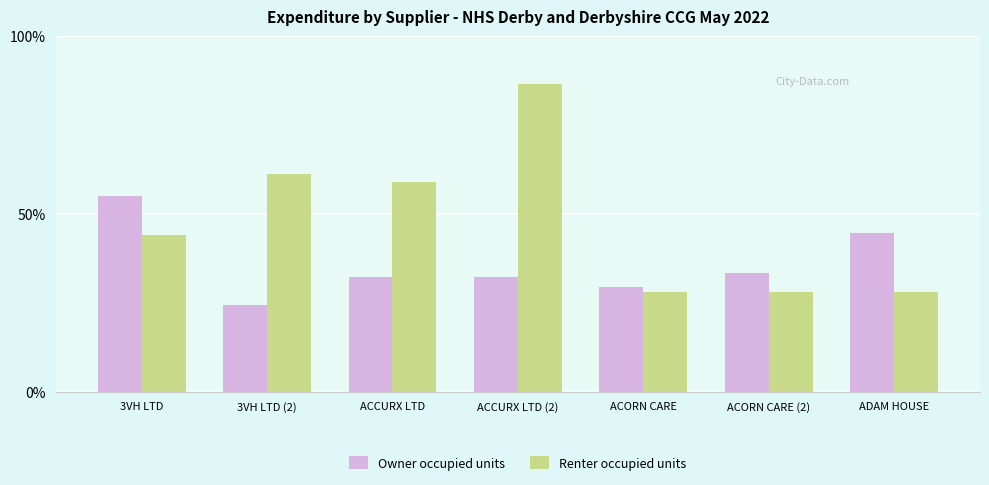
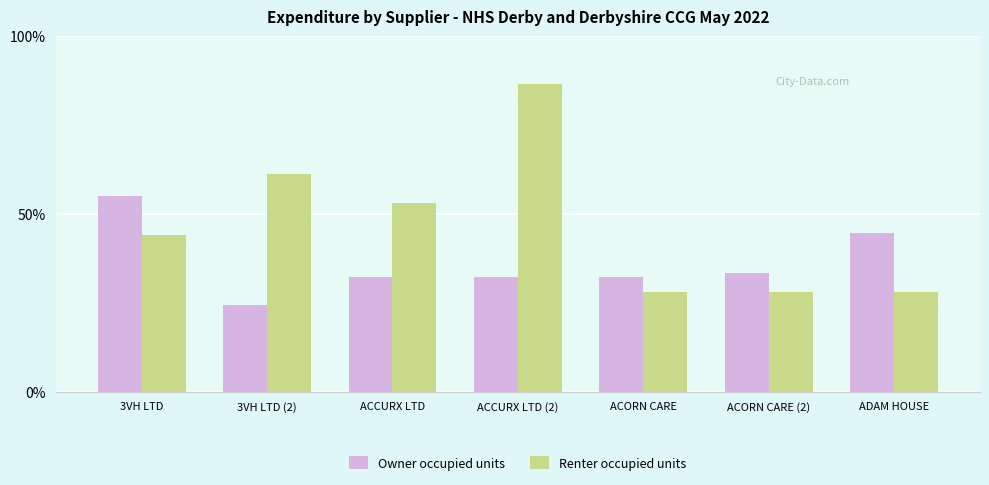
Renter occupied units, ACCURX LTD: 59% -> 53%
Owner occupied units, ACORN CARE: 29% -> 32%
